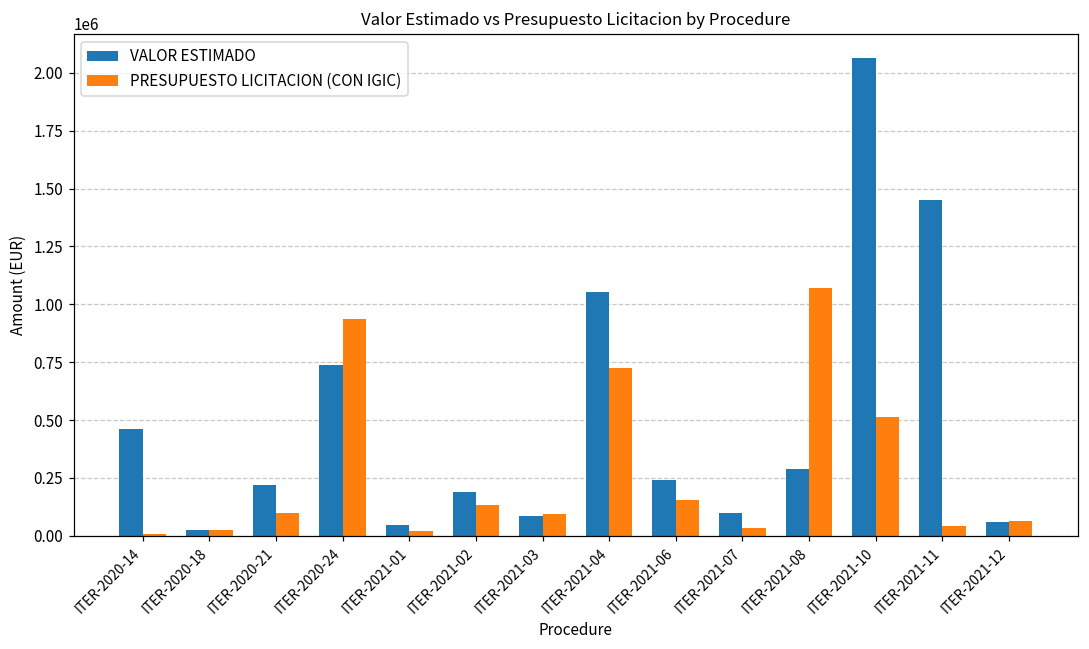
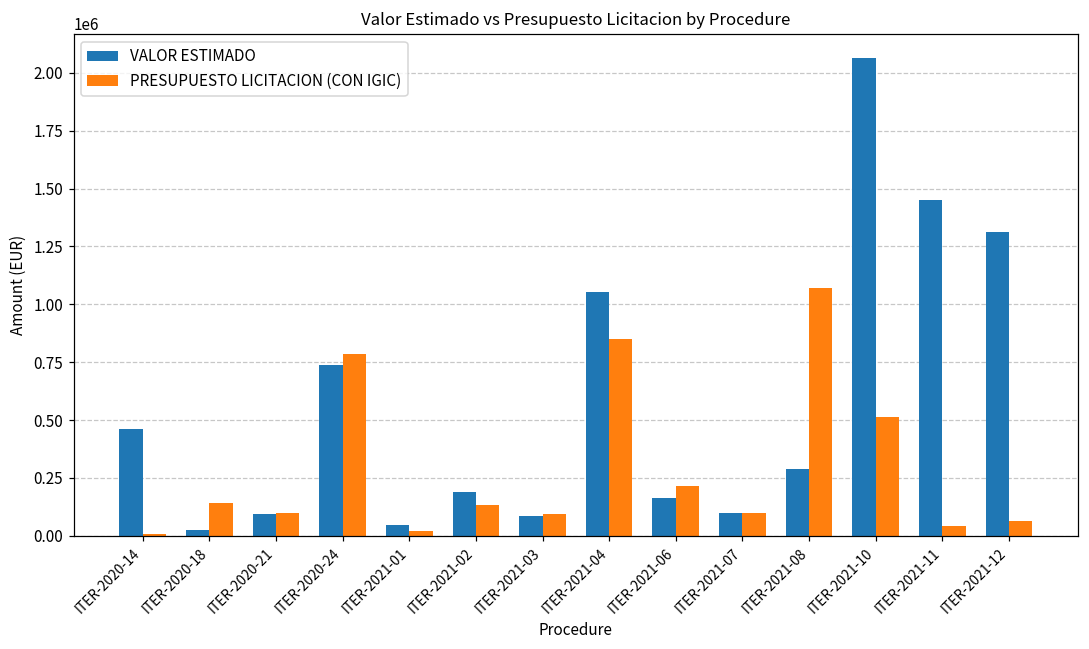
PRESUPUESTO LICITACION (CON IGIC), ITER-2020-18: 20000 -> 140000
VALOR ESTIMADO, ITER-2020-21: 220000 -> 90000
PRESUPUESTO LICITACION (CON IGIC), ITER-2020-24: 940000 -> 790000
PRESUPUESTO LICITACION (CON IGIC), ITER-2021-04: 720000 -> 850000
VALOR ESTIMADO, ITER-2021-06: 240000 -> 160000
PRESUPUESTO LICITACION (CON IGIC), ITER-2021-06: 150000 -> 210000
PRESUPUESTO LICITACION (CON IGIC), ITER-2021-07: 30000 -> 100000
VALOR ESTIMADO, ITER-2021-12: 60000 -> 1310000
